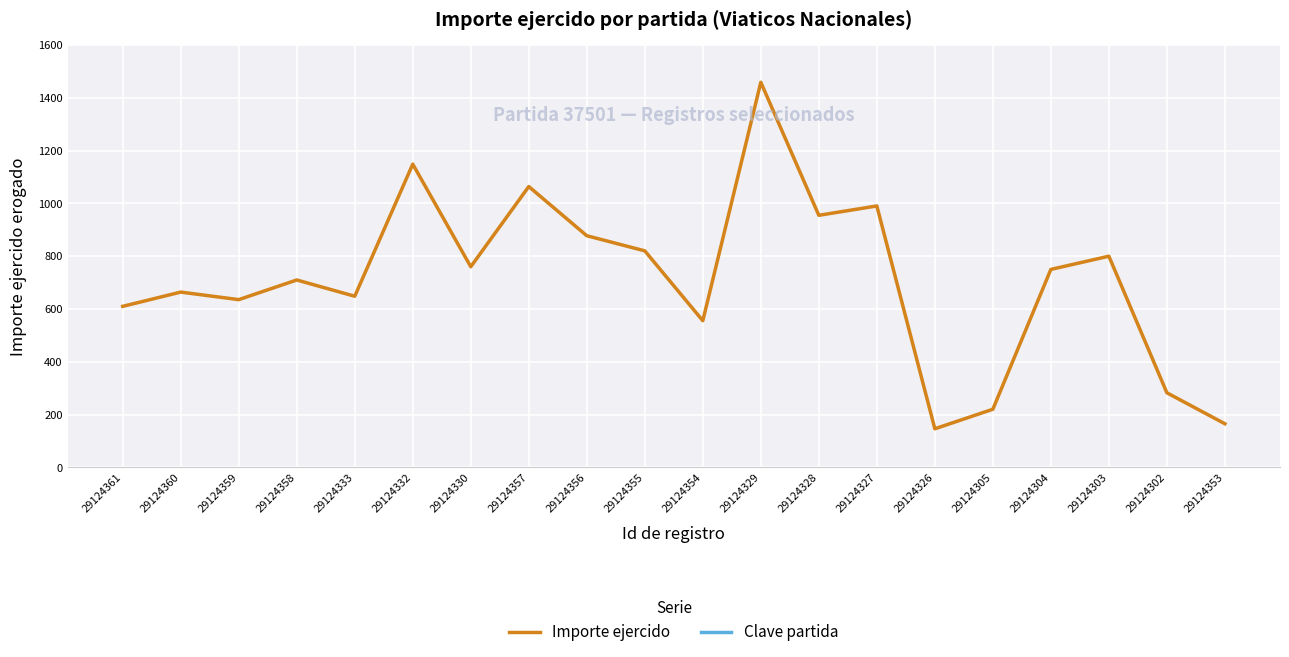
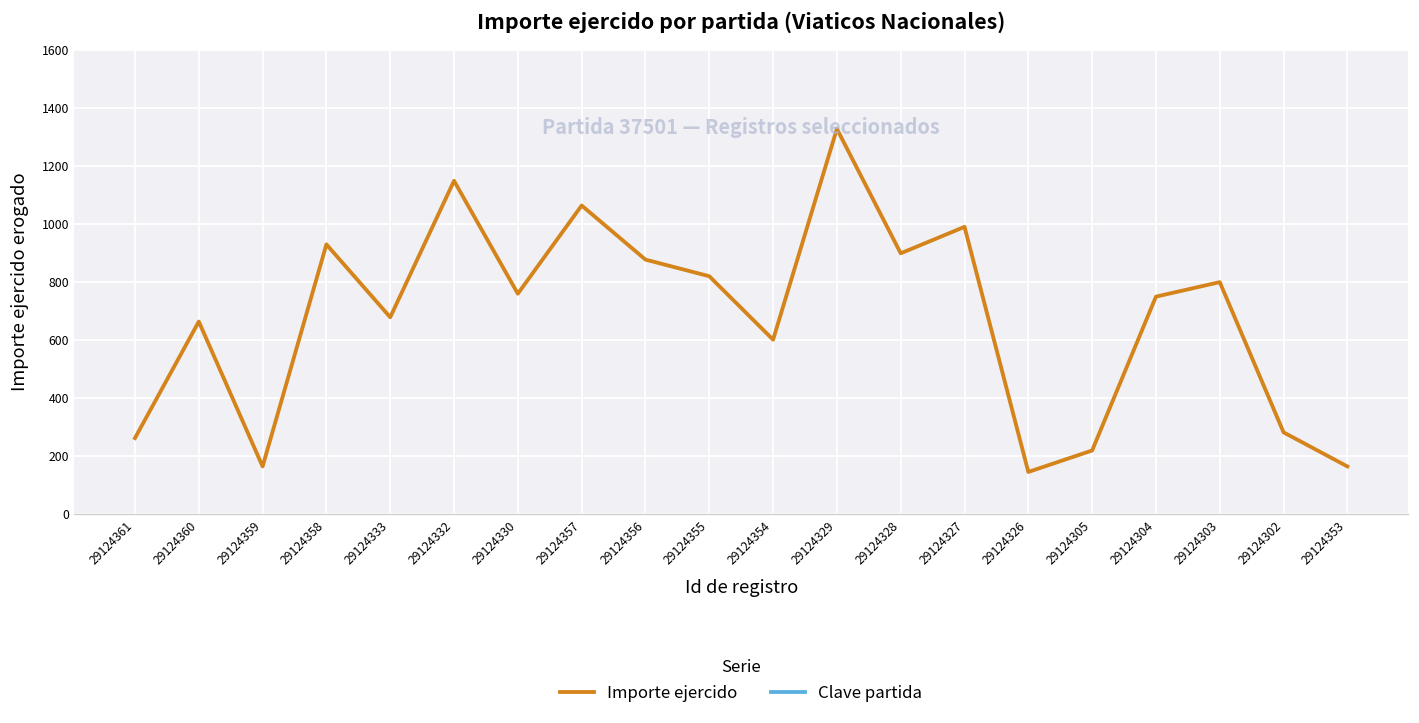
Importe ejercido, 29124361: 610 -> 260
Importe ejercido, 29124359: 640 -> 170
Importe ejercido, 29124358: 710 -> 930
Importe ejercido, 29124333: 650 -> 680
Importe ejercido, 29124354: 560 -> 600
Importe ejercido, 29124329: 1460 -> 1330
Importe ejercido, 29124328: 960 -> 900
